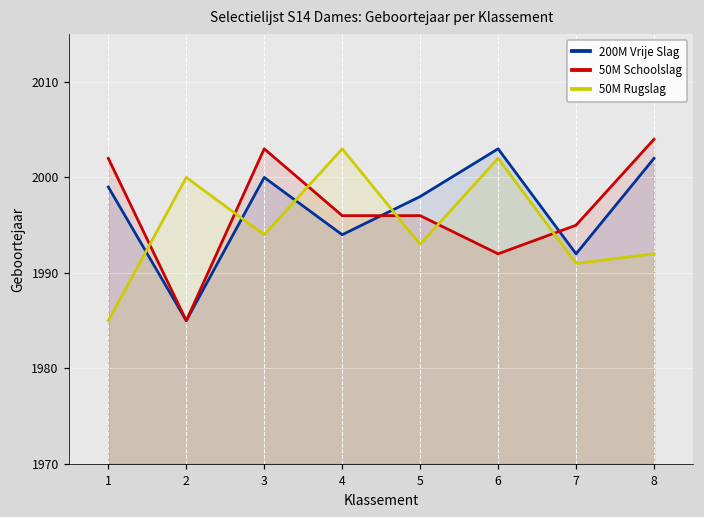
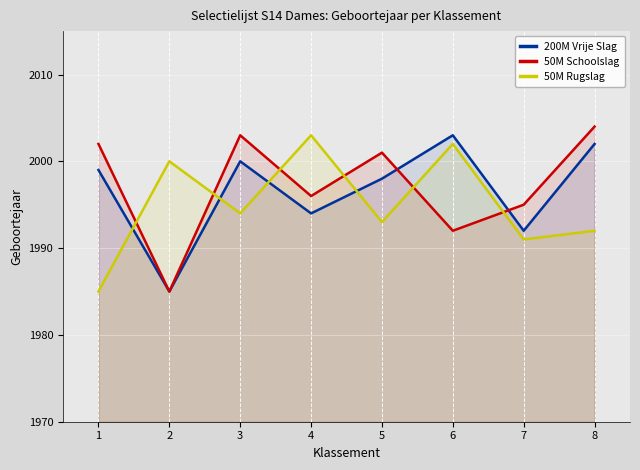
50M Schoolslag, 5: 1996 -> 2001
